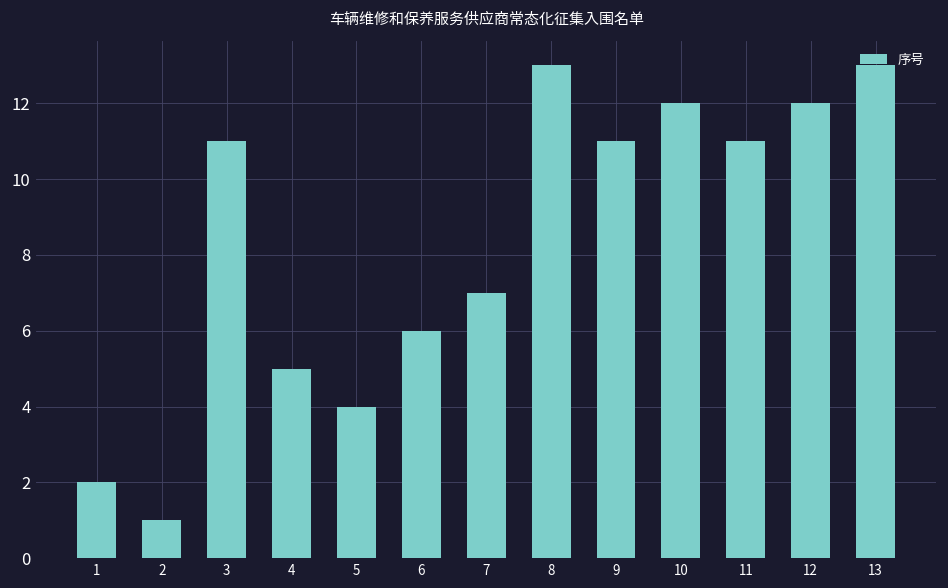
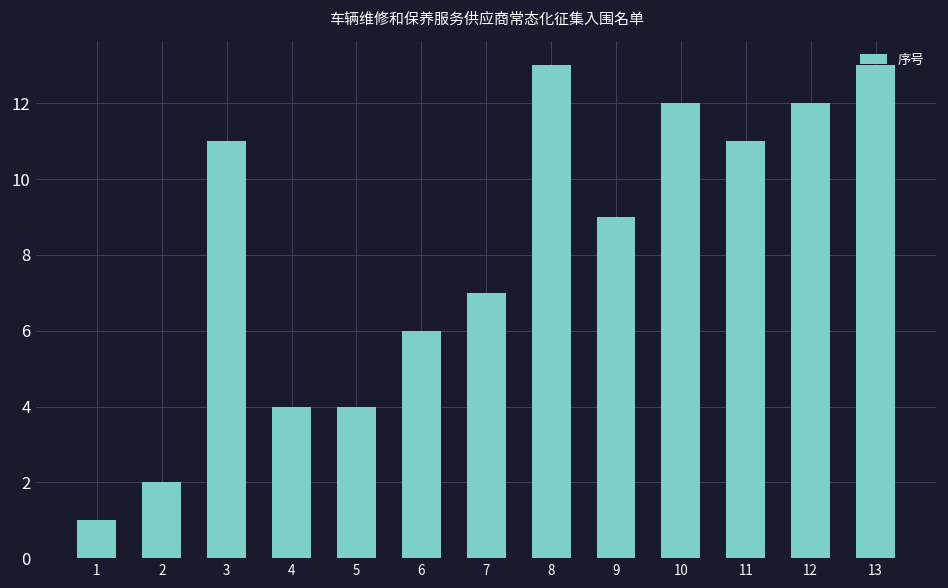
1: 2 -> 1
2: 1 -> 2
4: 5 -> 4
9: 11 -> 9
